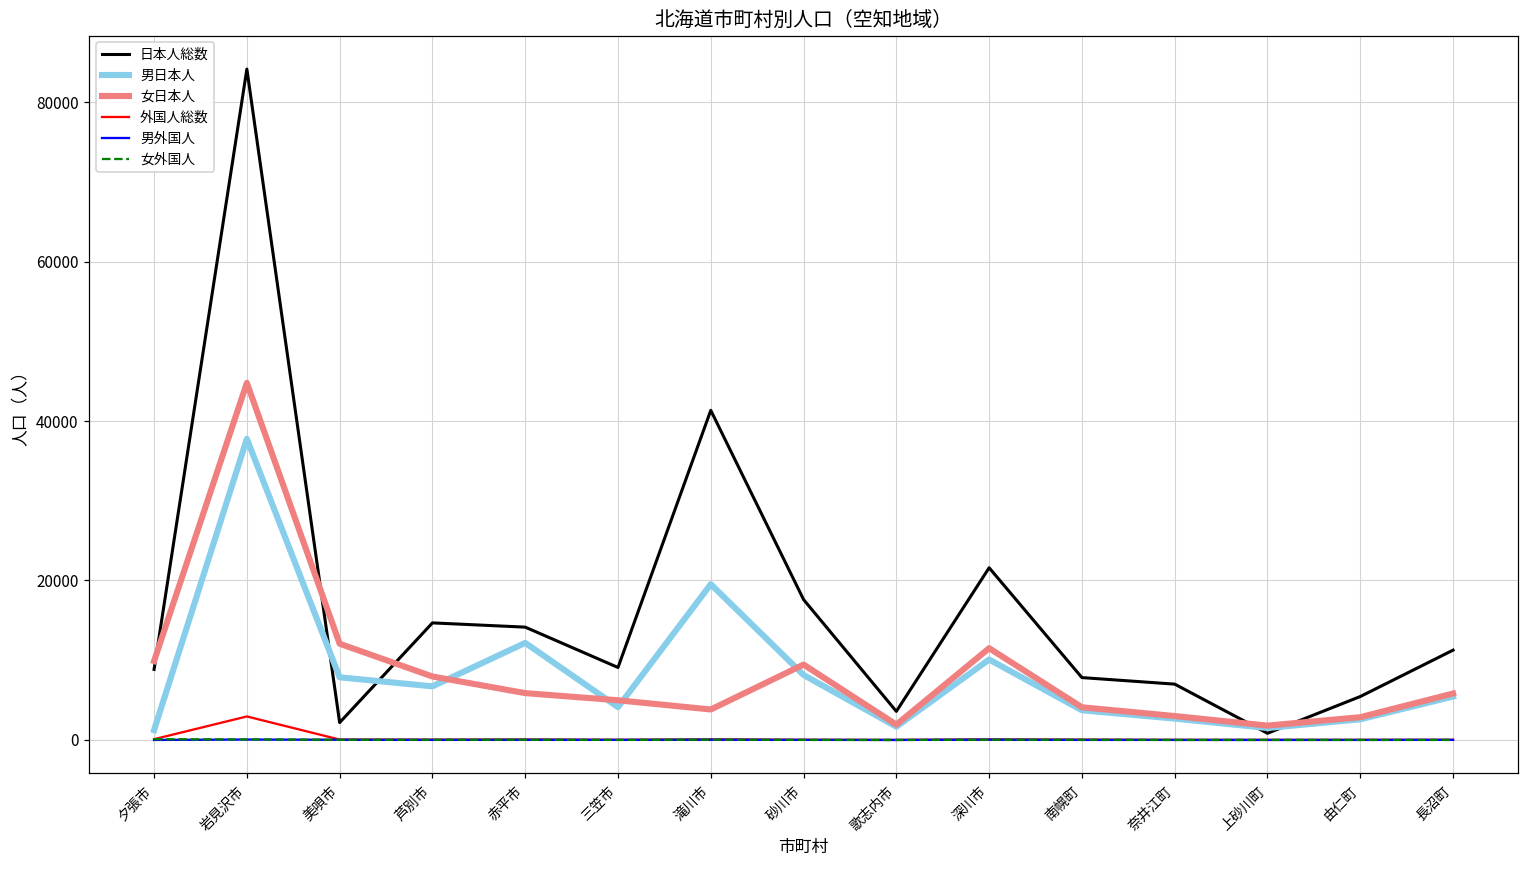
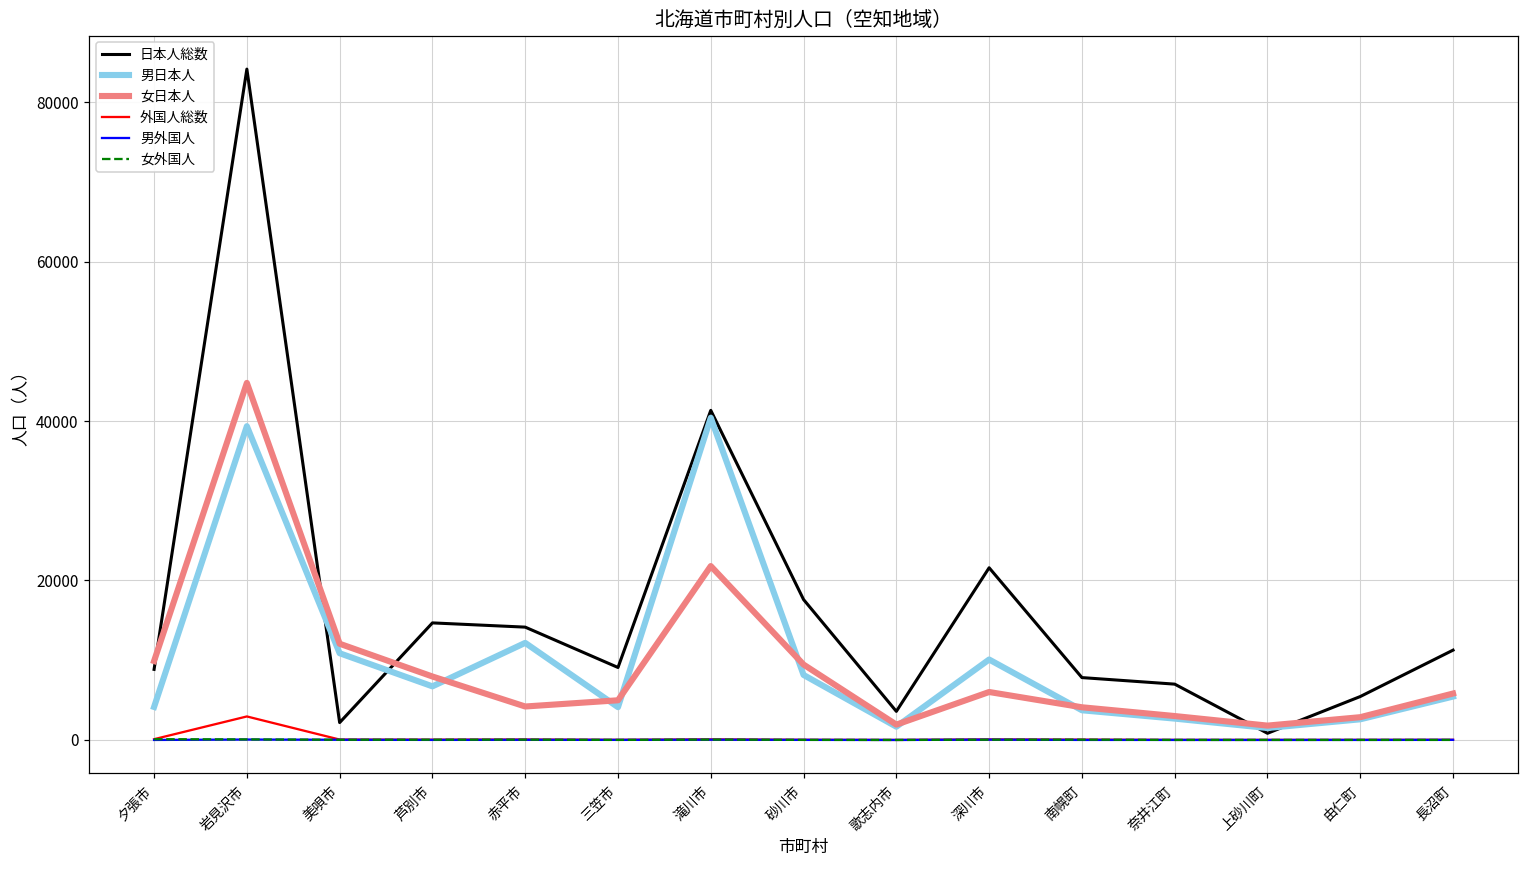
男日本人, 夕張市: 1000 -> 4000
男日本人, 岩見沢市: 38000 -> 39000
男日本人, 美唄市: 8000 -> 11000
女日本人, 赤平市: 6000 -> 4000
男日本人, 滝川市: 20000 -> 40000
女日本人, 滝川市: 4000 -> 22000
女日本人, 深川市: 12000 -> 6000
